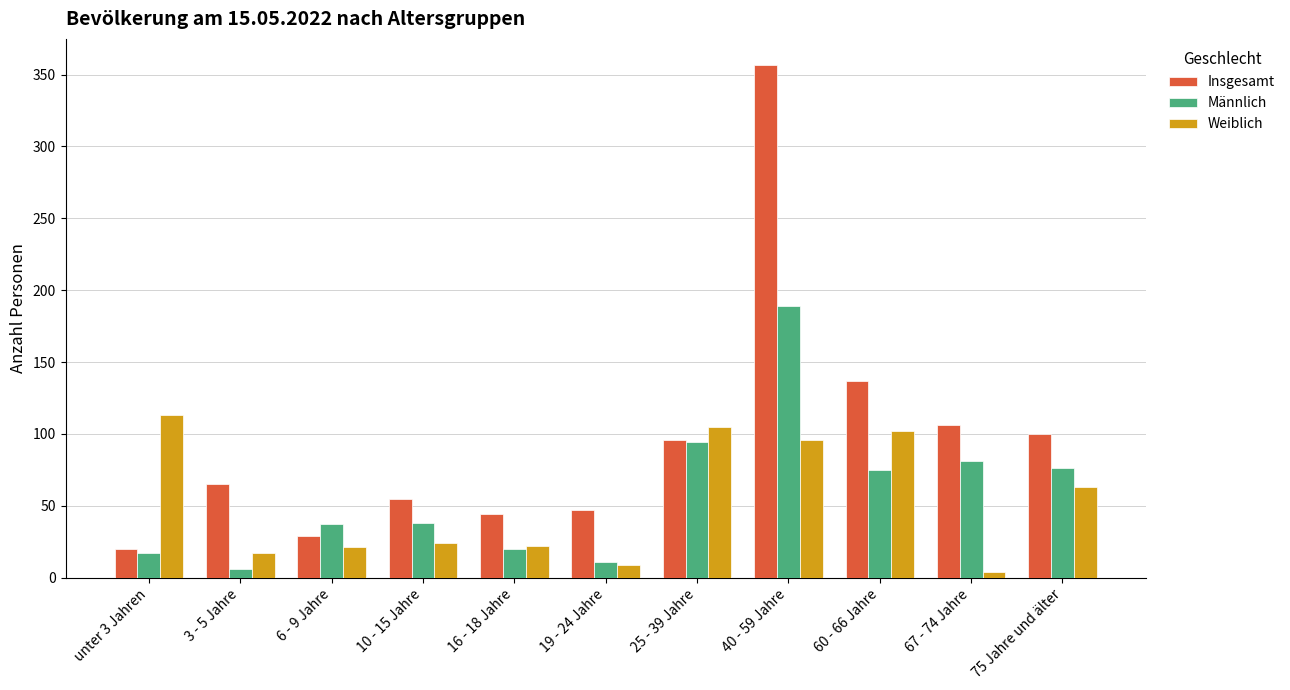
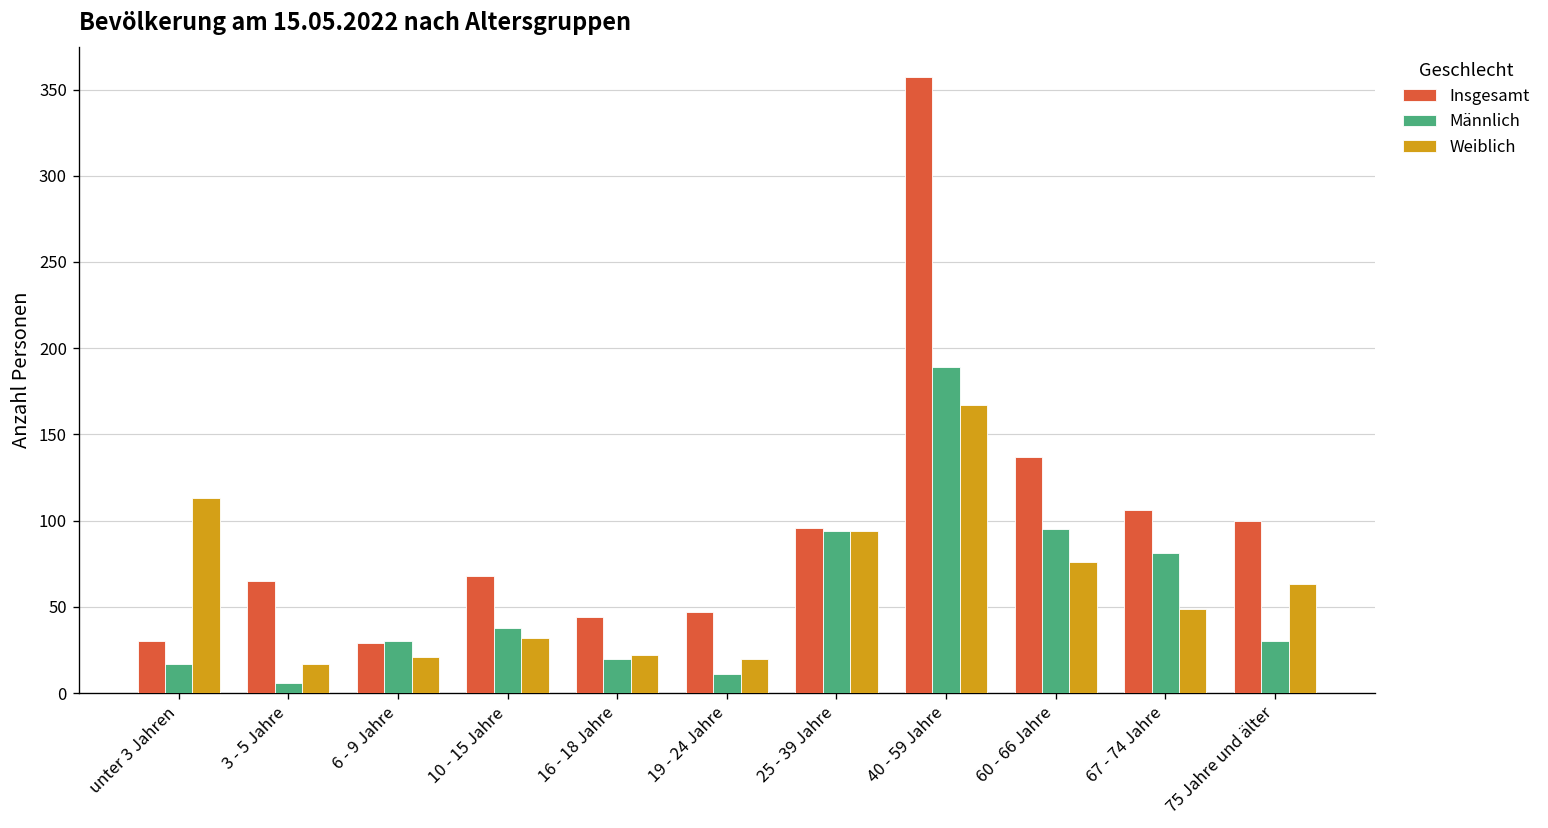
Insgesamt, unter 3 Jahren: 20 -> 30
Männlich, 6 - 9 Jahre: 37 -> 30
Insgesamt, 10 - 15 Jahre: 55 -> 68
Weiblich, 10 - 15 Jahre: 24 -> 32
Weiblich, 19 - 24 Jahre: 9 -> 20
Weiblich, 25 - 39 Jahre: 105 -> 94
Weiblich, 40 - 59 Jahre: 96 -> 167
Männlich, 60 - 66 Jahre: 75 -> 95
Weiblich, 60 - 66 Jahre: 102 -> 76
Weiblich, 67 - 74 Jahre: 4 -> 49
Männlich, 75 Jahre und älter: 76 -> 30
